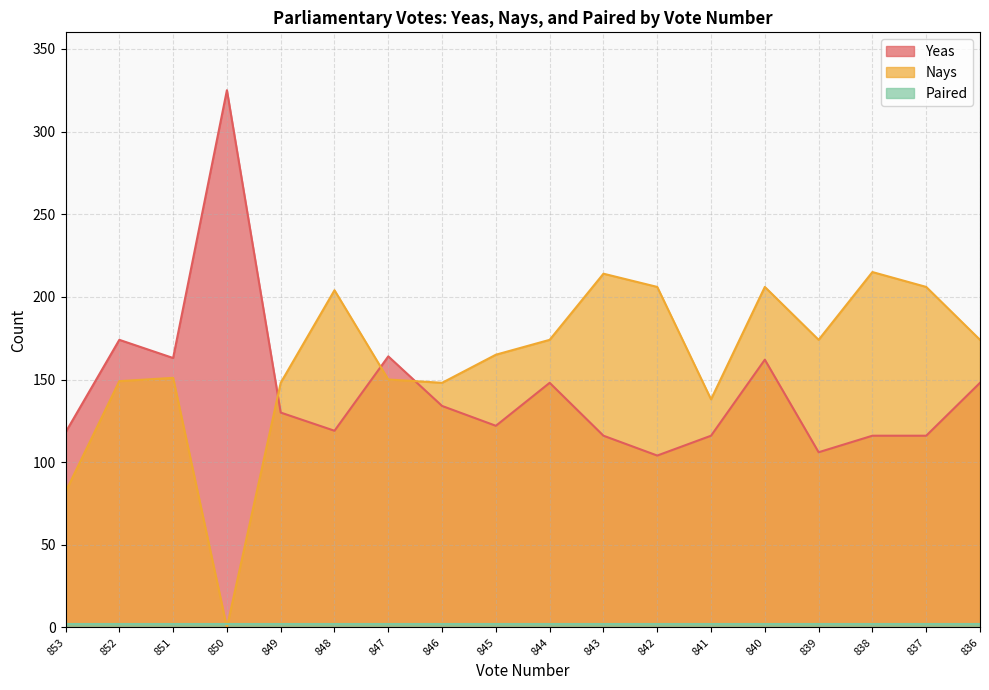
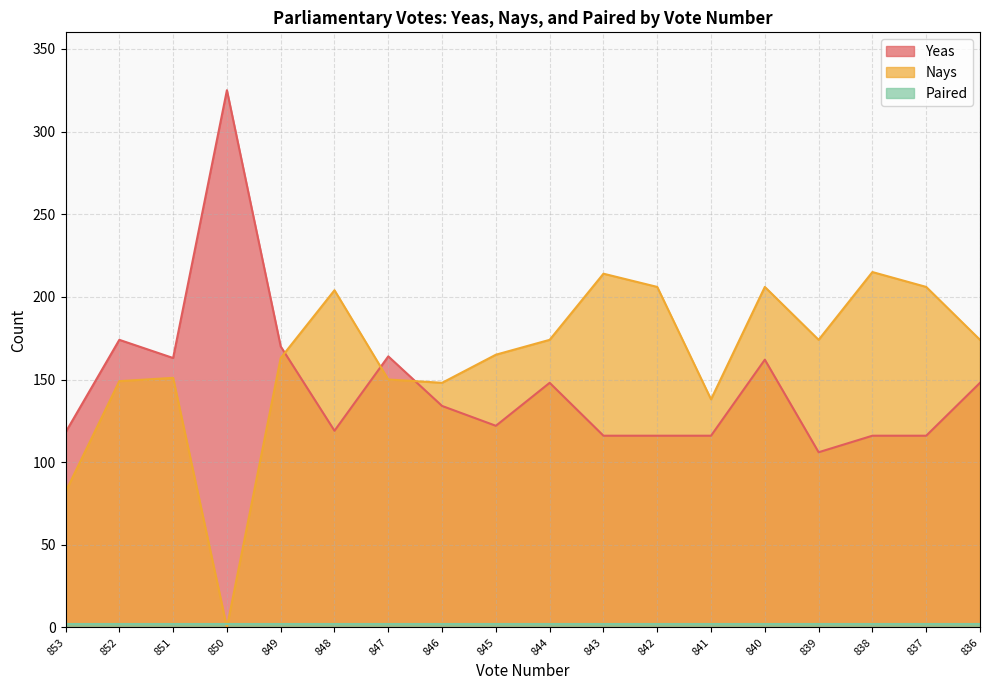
Yeas, 849: 130 -> 170
Nays, 849: 148 -> 163
Yeas, 842: 104 -> 116
